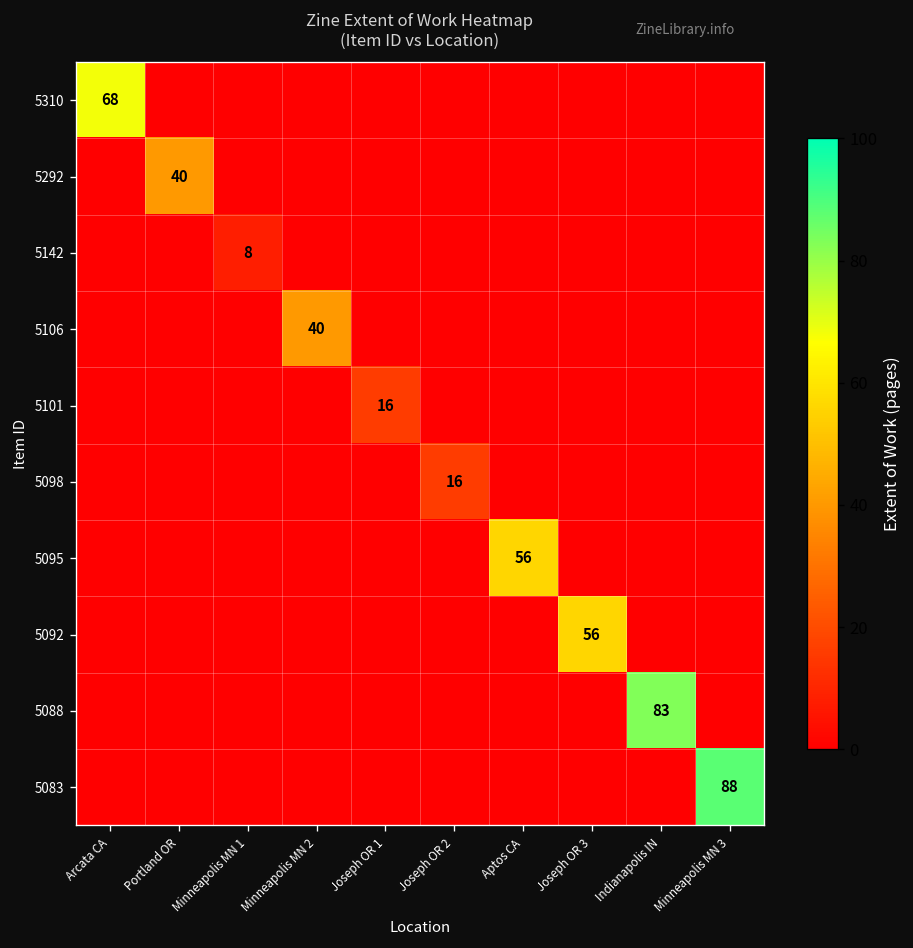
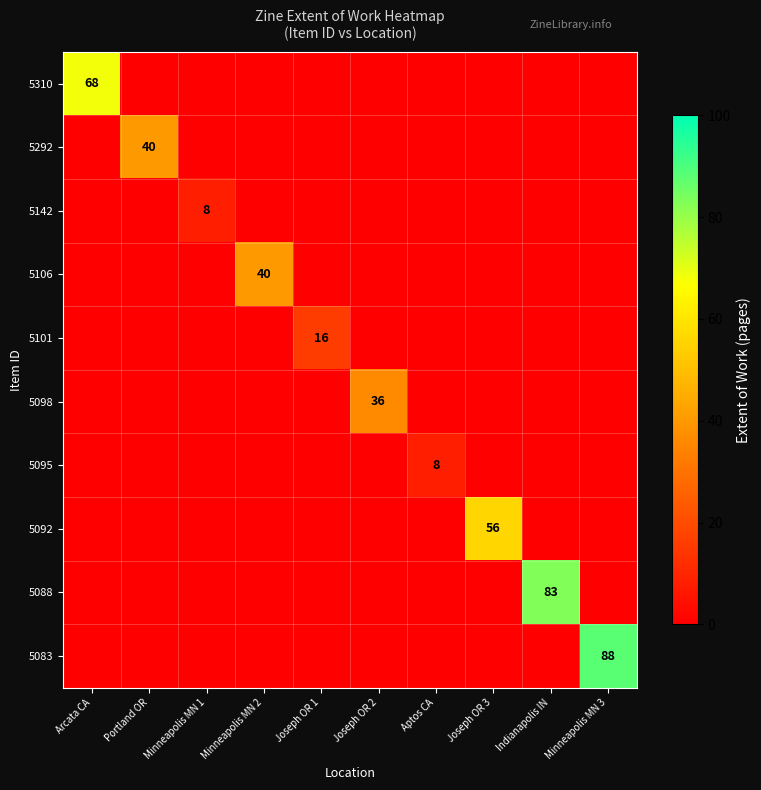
5098, Joseph OR 2: 16 -> 36
5095, Aptos CA: 56 -> 8
